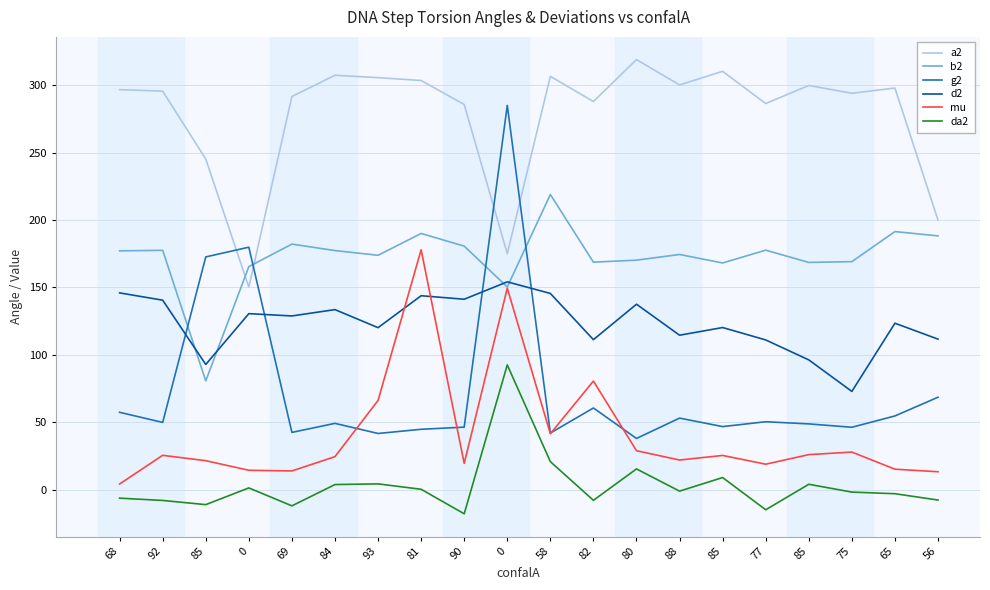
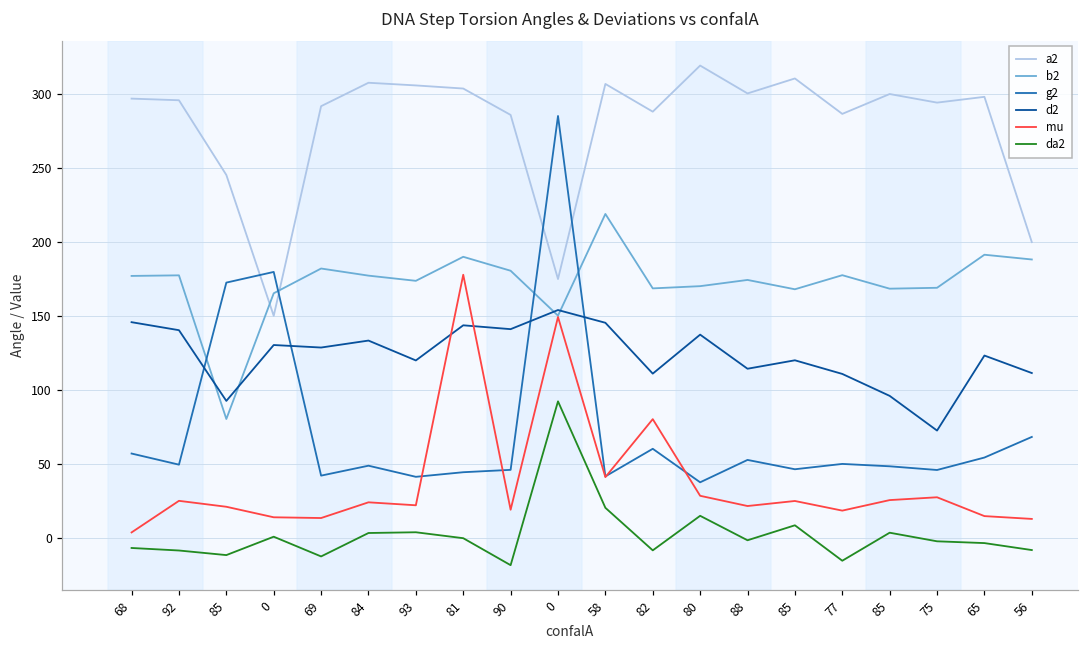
mu, 93: 66 -> 22
